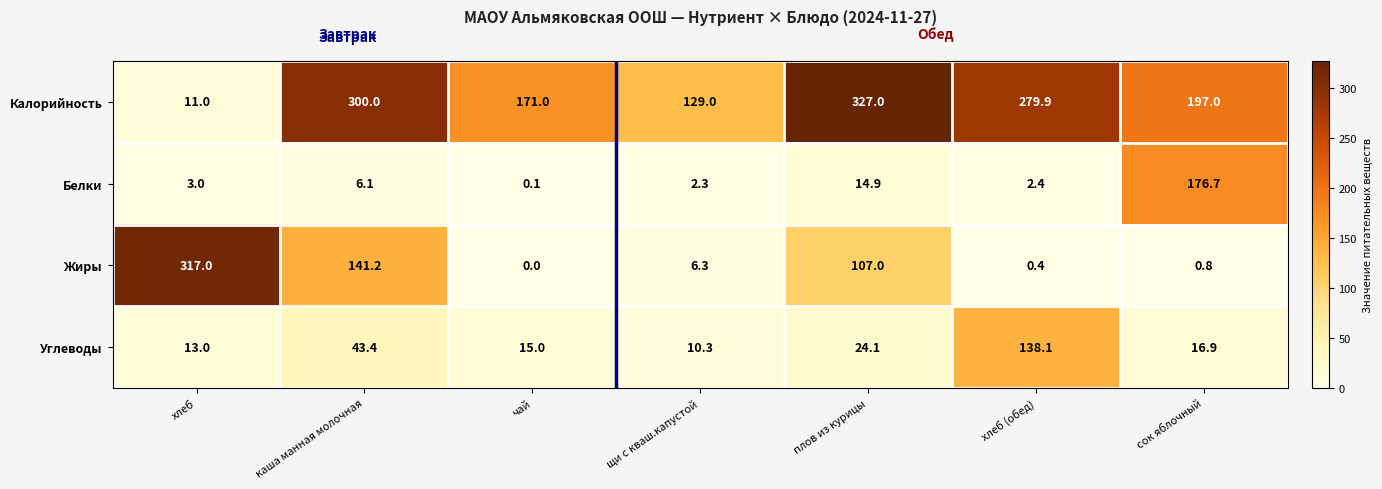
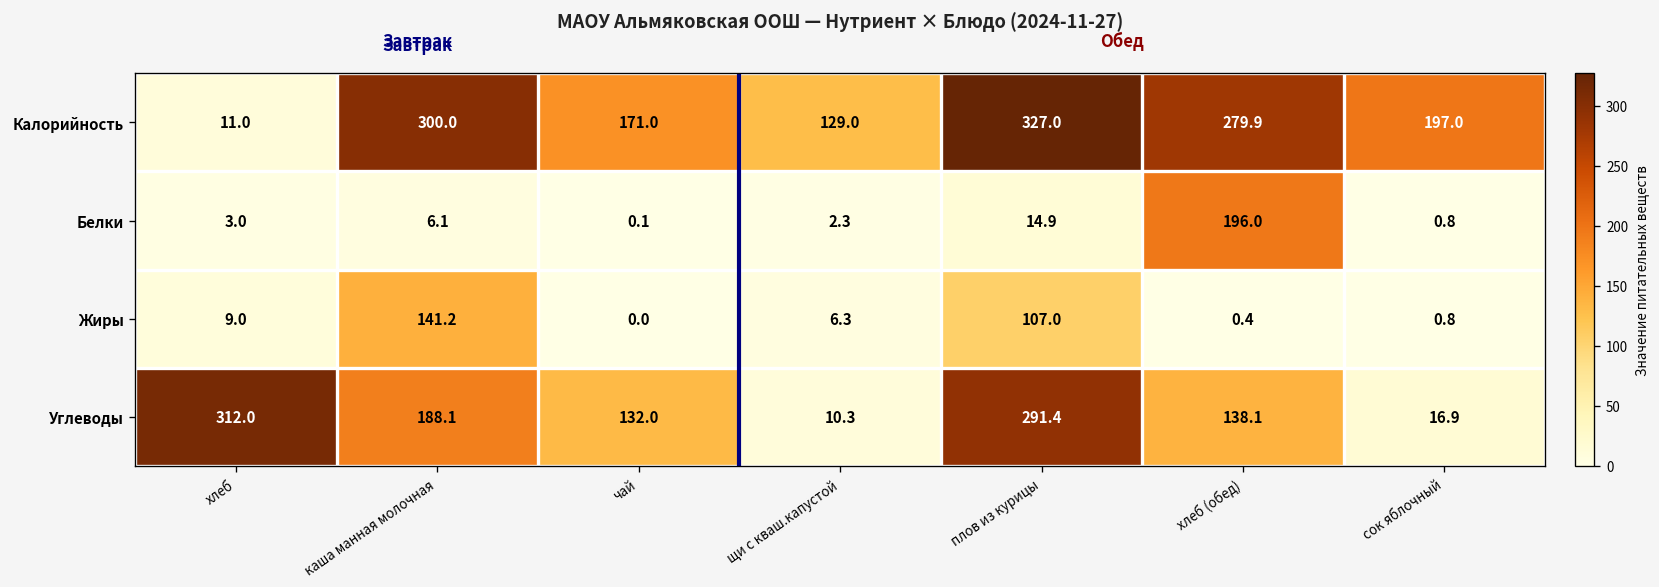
Белки, хлеб (обед): 2.4 -> 196.0
Белки, сок яблочный: 176.7 -> 0.8
Жиры, хлеб: 317.0 -> 9.0
Углеводы, хлеб: 13.0 -> 312.0
Углеводы, каша манная молочная: 43.4 -> 188.1
Углеводы, чай: 15.0 -> 132.0
Углеводы, плов из курицы: 24.1 -> 291.4
